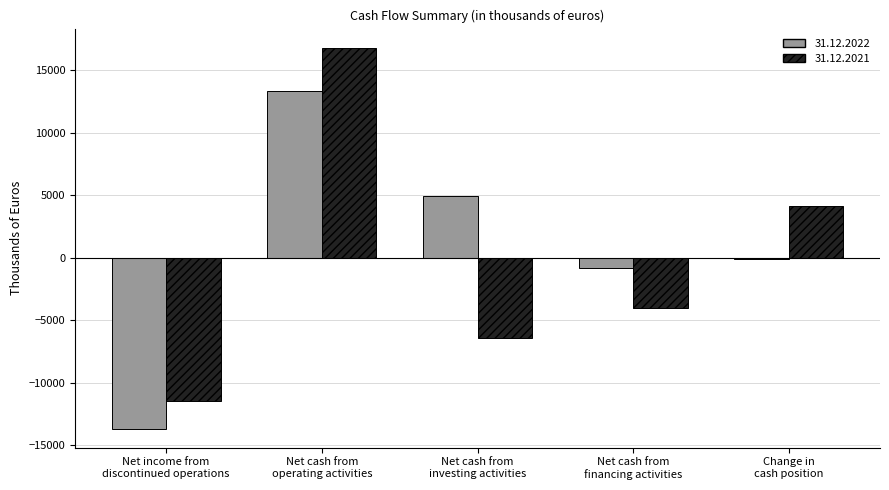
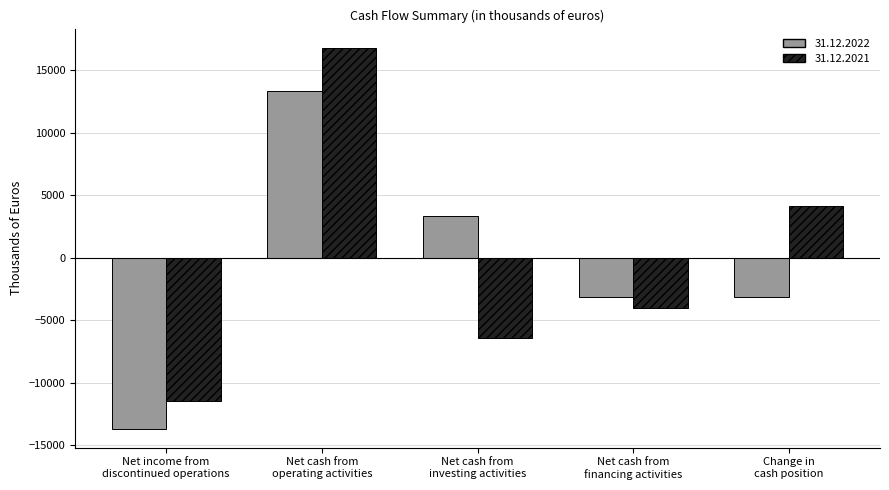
31.12.2022, Net cash from investing activities: 4900 -> 3300
31.12.2022, Net cash from financing activities: -800 -> -3100
31.12.2022, Change in cash position: -100 -> -3200
